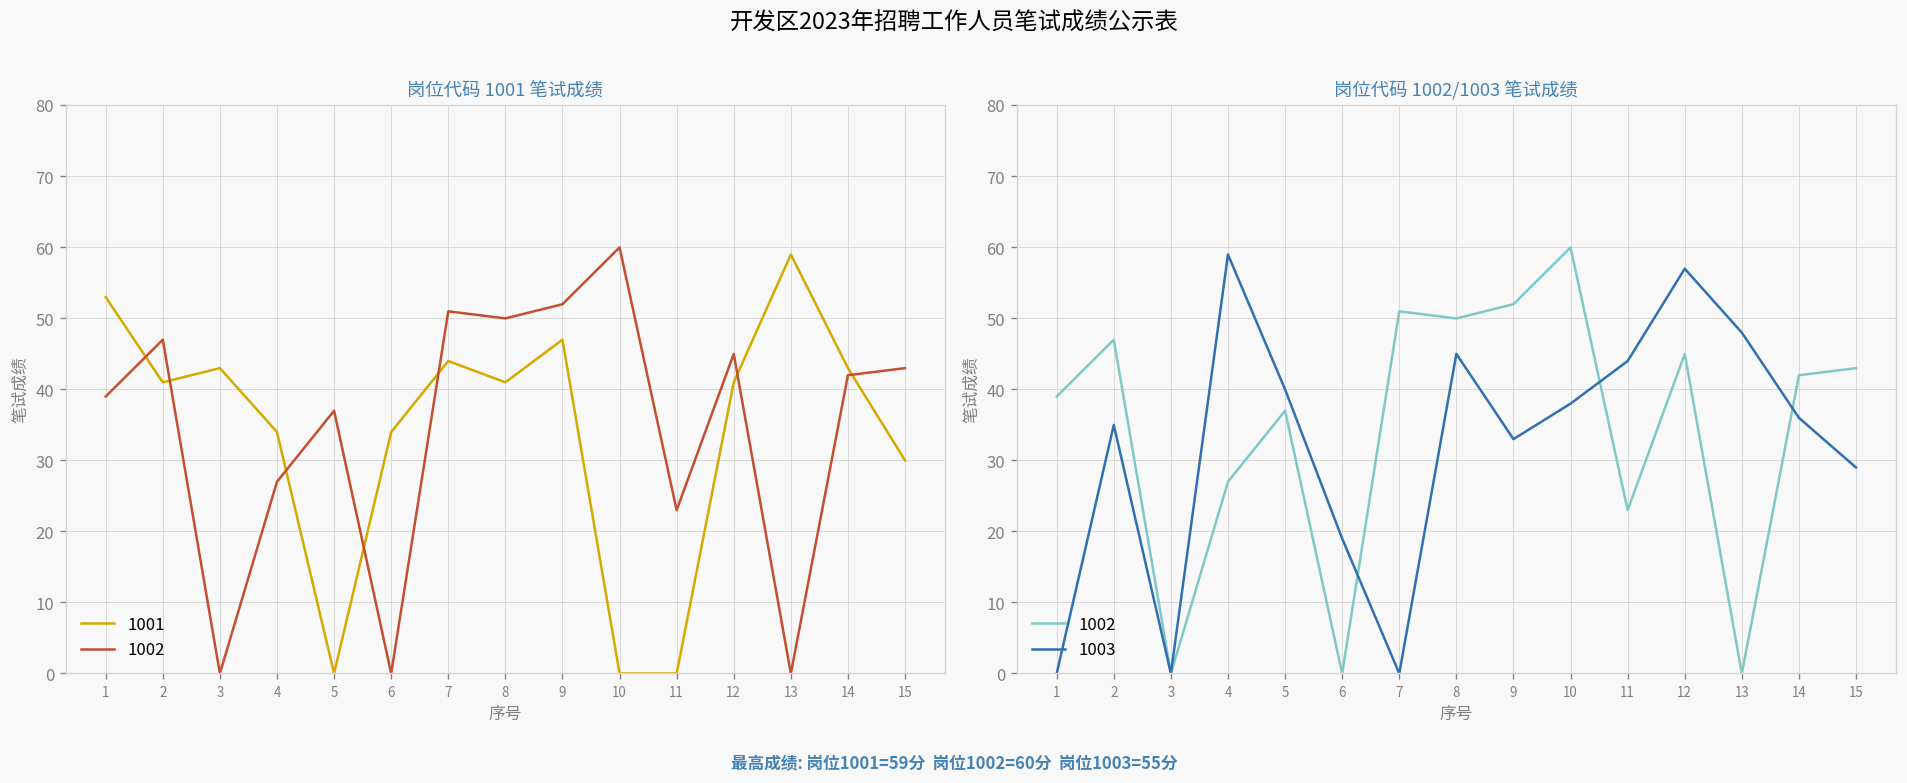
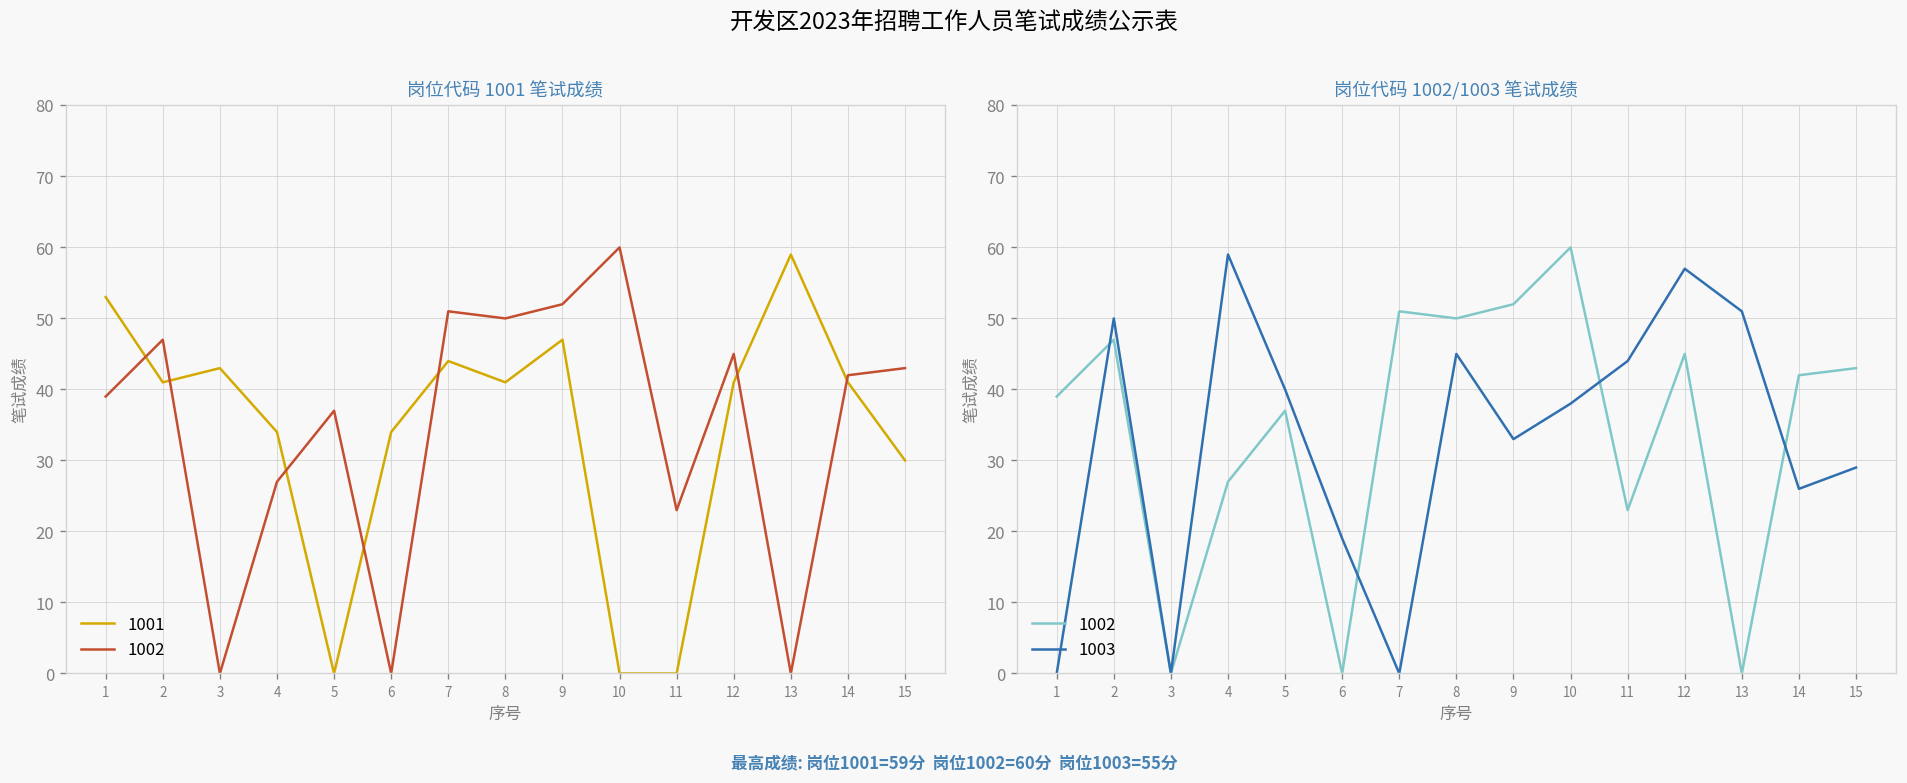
岗位代码 1001 笔试成绩, 1001, 14: 43 -> 41
岗位代码 1002/1003 笔试成绩, 1003, 2: 35 -> 50
岗位代码 1002/1003 笔试成绩, 1003, 13: 48 -> 51
岗位代码 1002/1003 笔试成绩, 1003, 14: 36 -> 26
